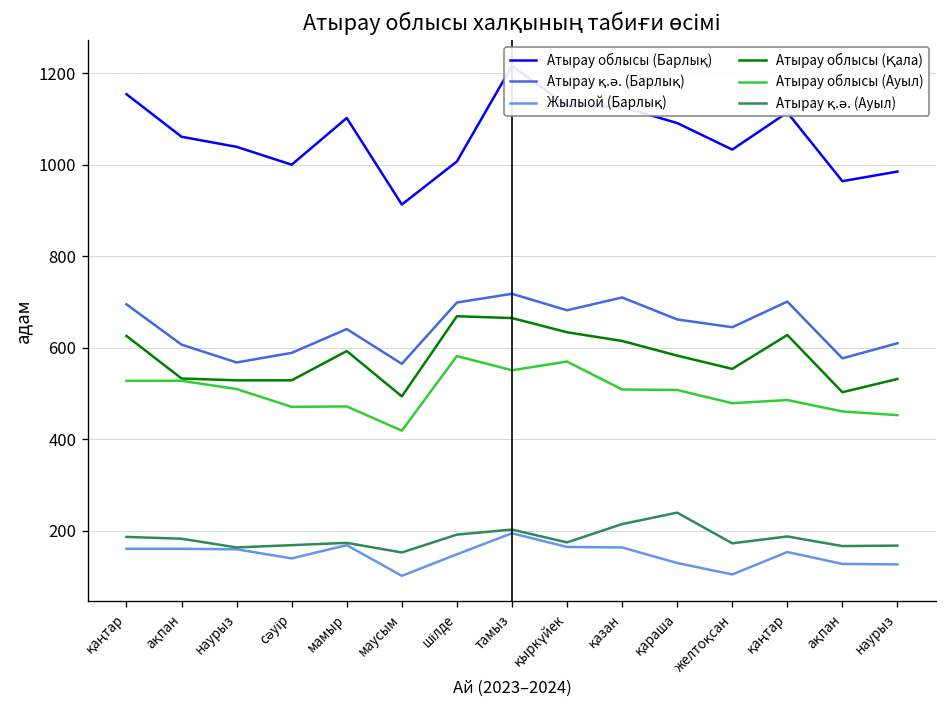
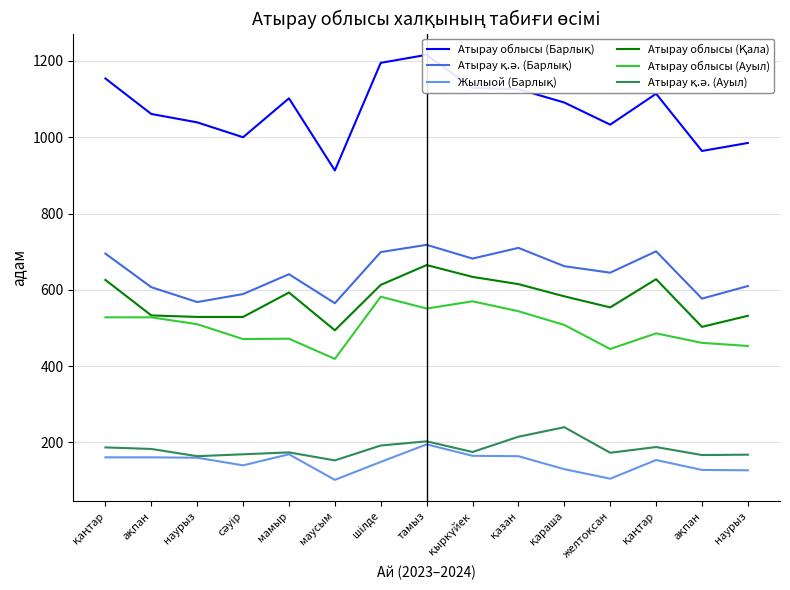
Атырау облысы (Барлық), шілде: 1010 -> 1200
Атырау облысы (Қала), шілде: 670 -> 610
Атырау облысы (Ауыл), қазан: 510 -> 540
Атырау облысы (Ауыл), желтоқсан: 480 -> 450
